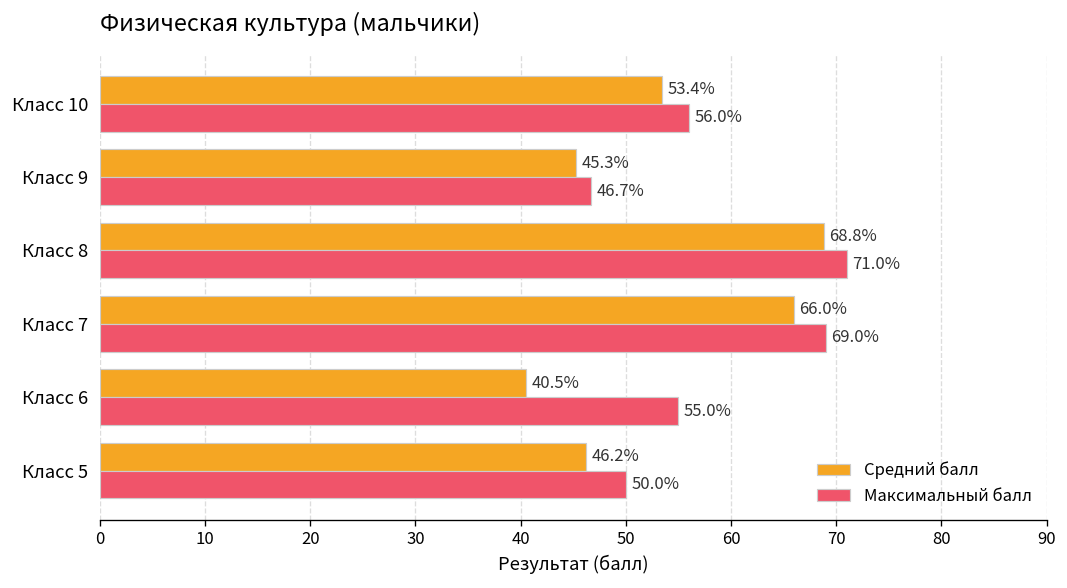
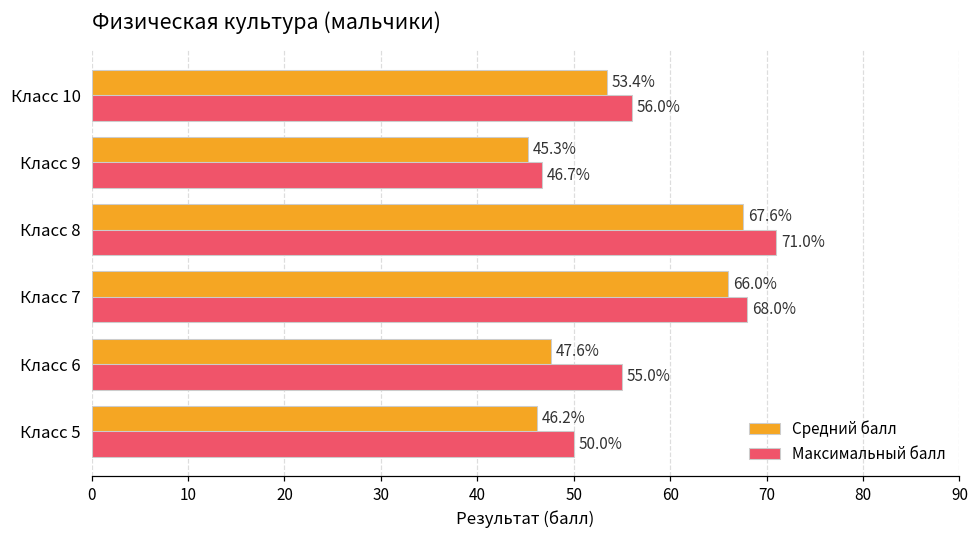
Средний балл, Класс 8: 68.8% -> 67.6%
Максимальный балл, Класс 7: 69.0% -> 68.0%
Средний балл, Класс 6: 40.5% -> 47.6%
